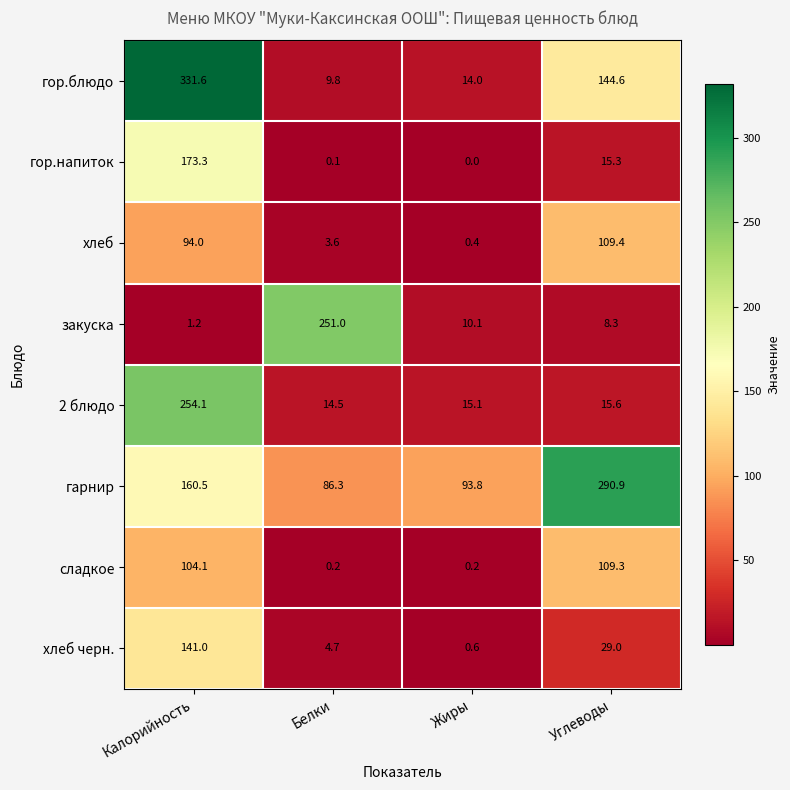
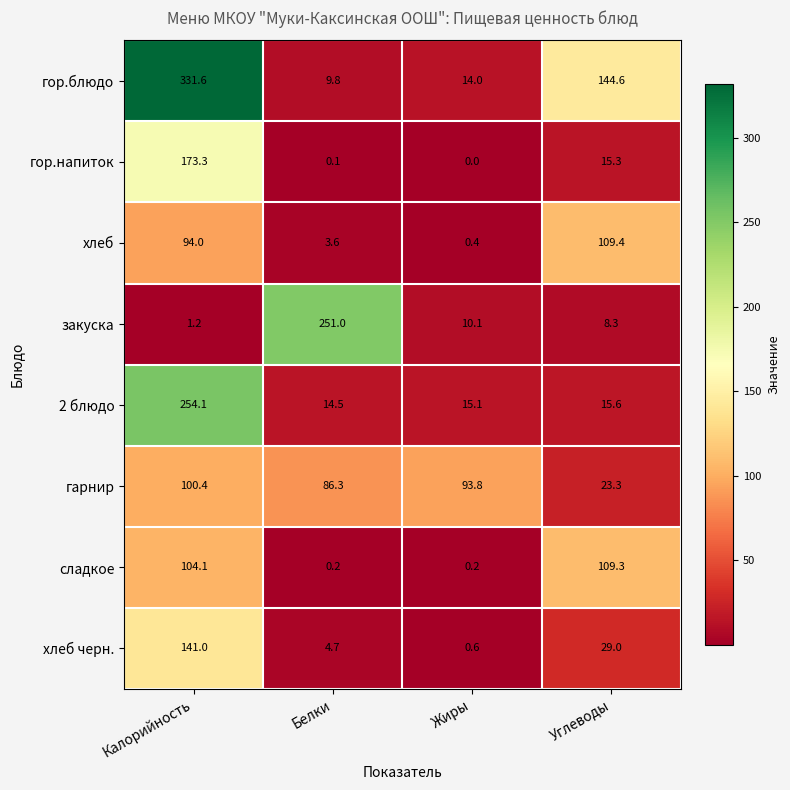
гарнир, Калорийность: 160.5 -> 100.4
гарнир, Углеводы: 290.9 -> 23.3
